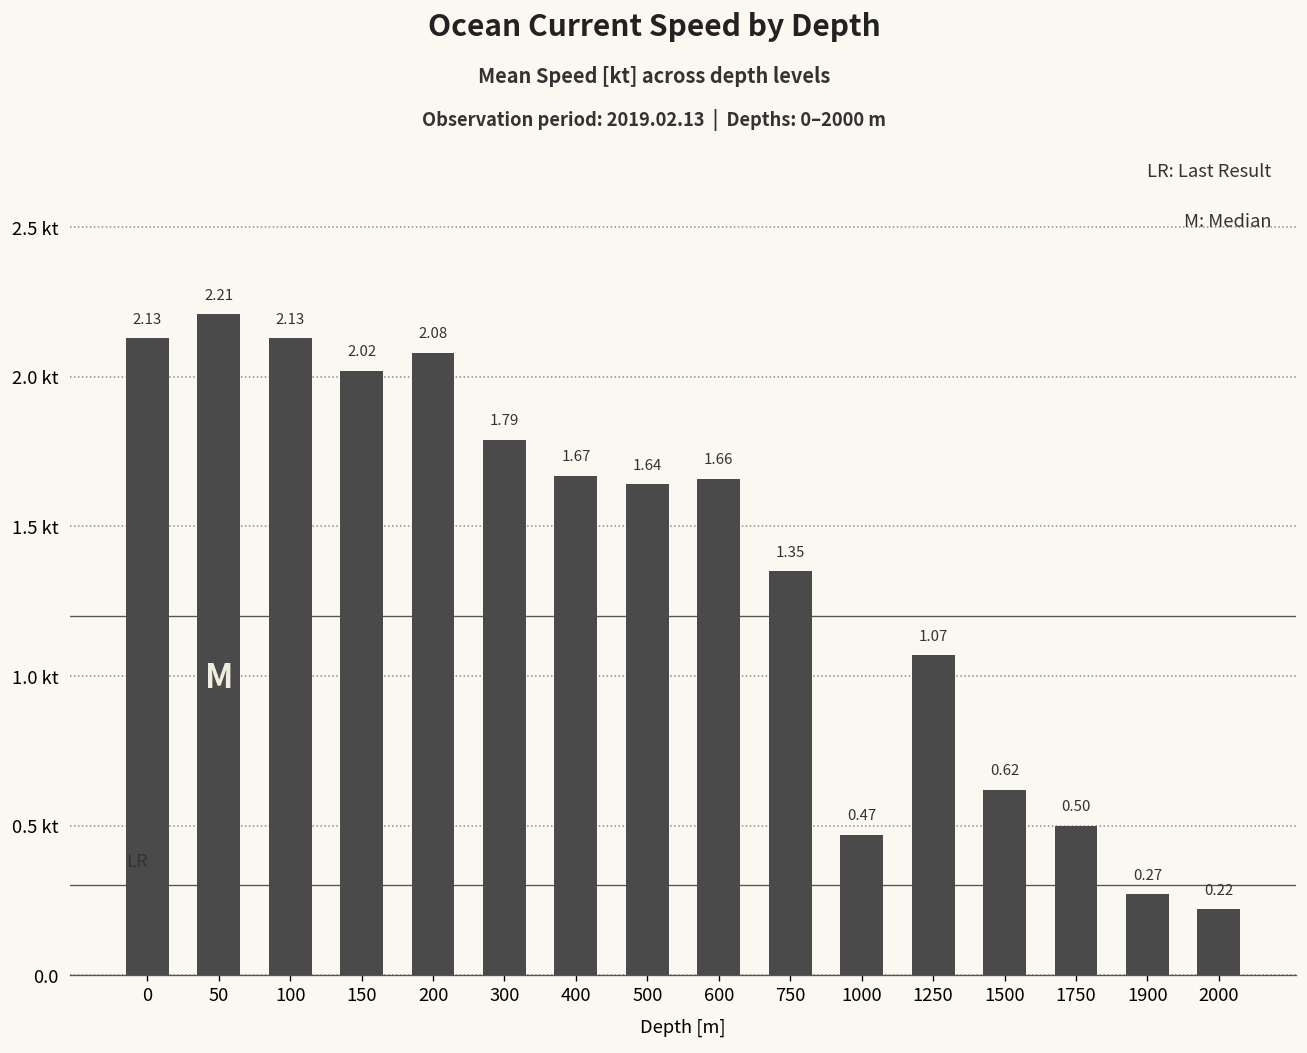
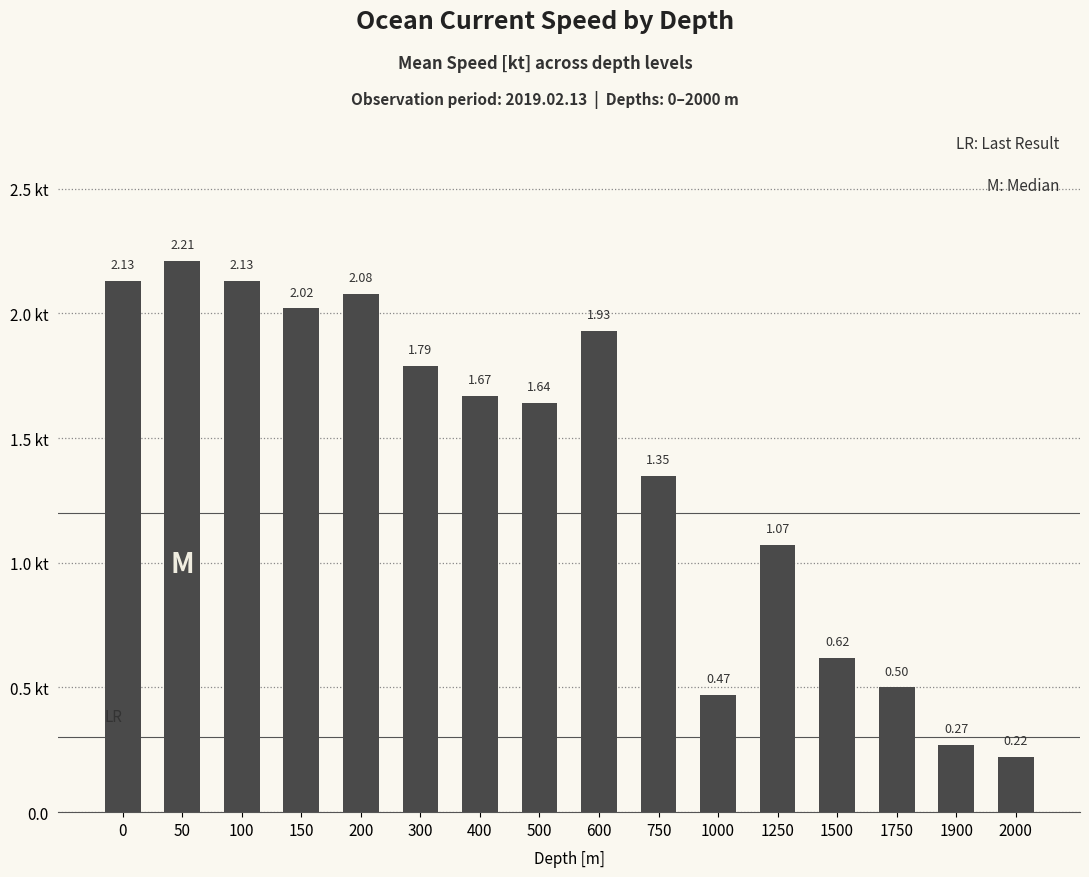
600: 1.66 -> 1.93
